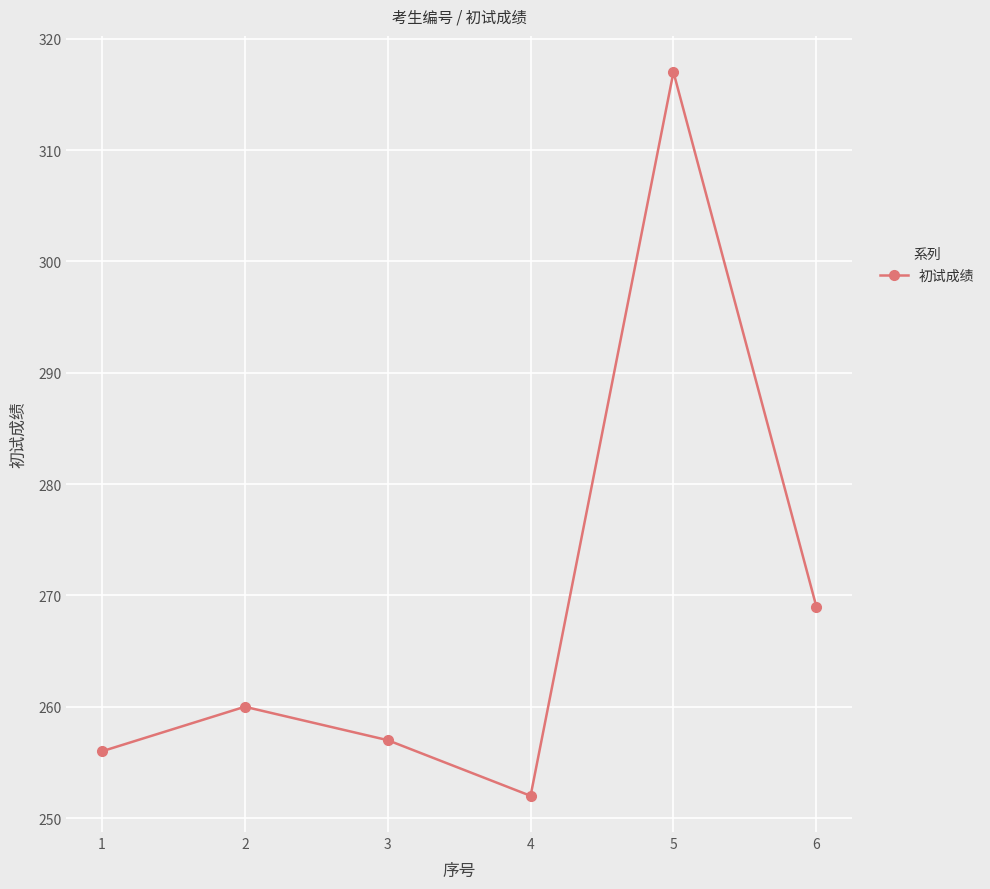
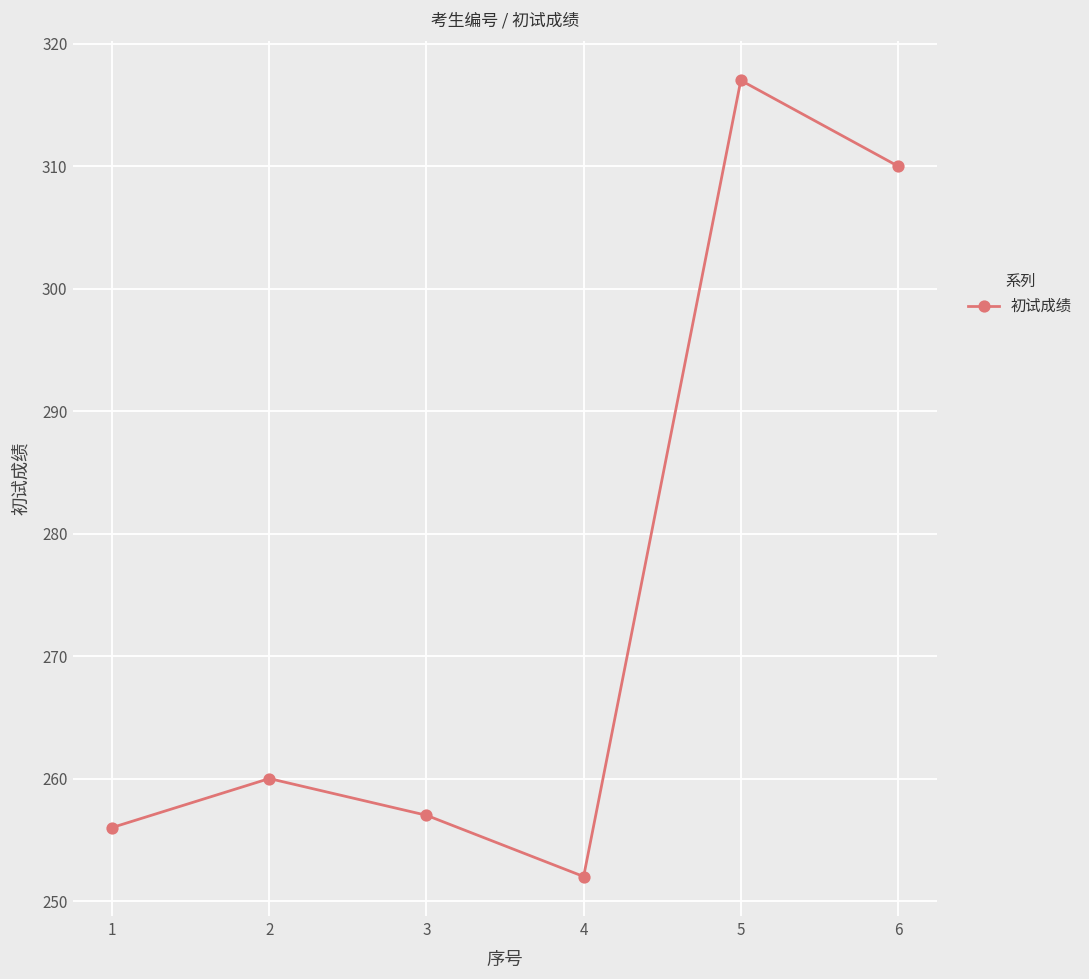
6: 269 -> 310
